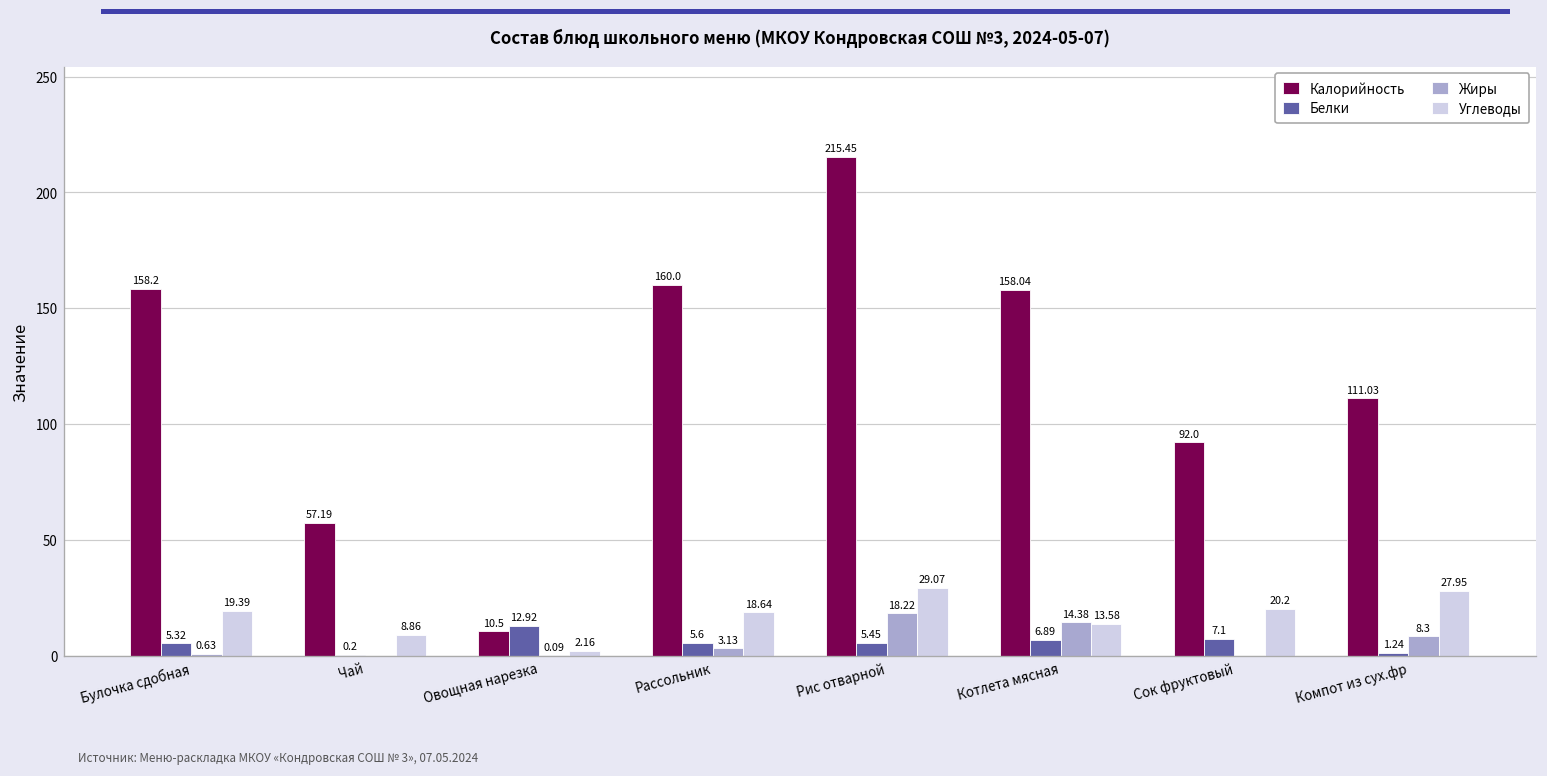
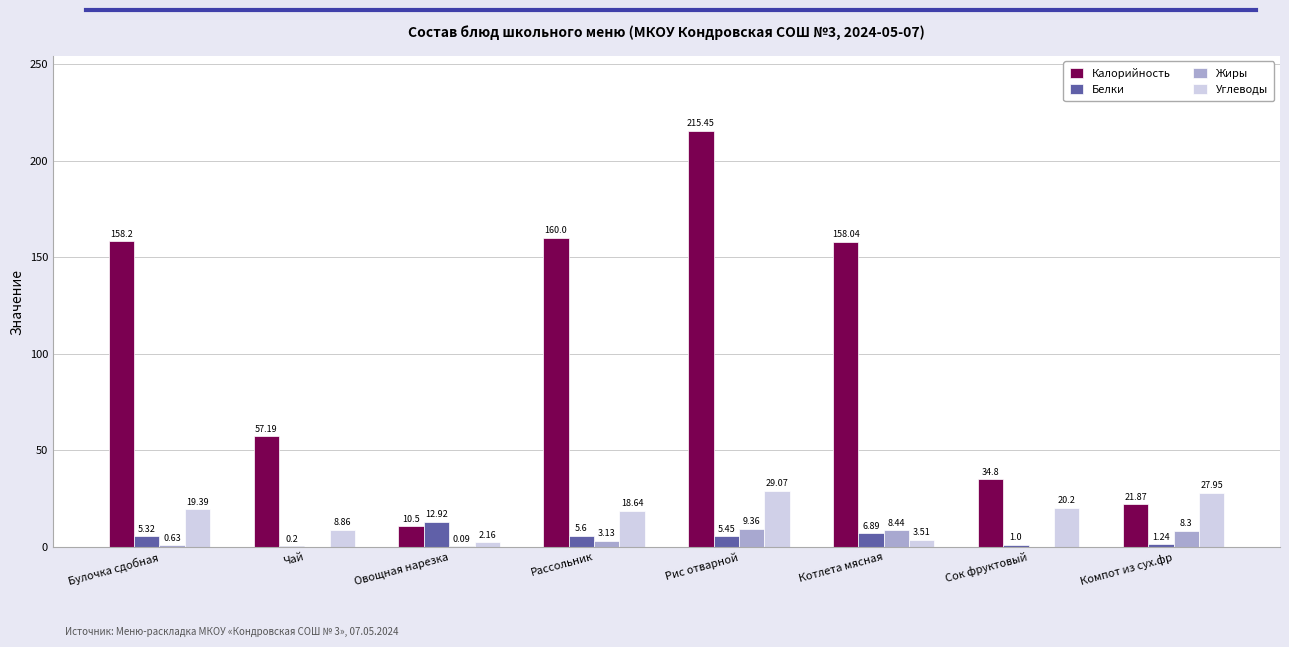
Жиры, Рис отварной: 18.22 -> 9.36
Жиры, Котлета мясная: 14.38 -> 8.44
Углеводы, Котлета мясная: 13.58 -> 3.51
Калорийность, Сок фруктовый: 92.0 -> 34.8
Белки, Сок фруктовый: 7.1 -> 1.0
Калорийность, Компот из сух.фр: 111.03 -> 21.87
